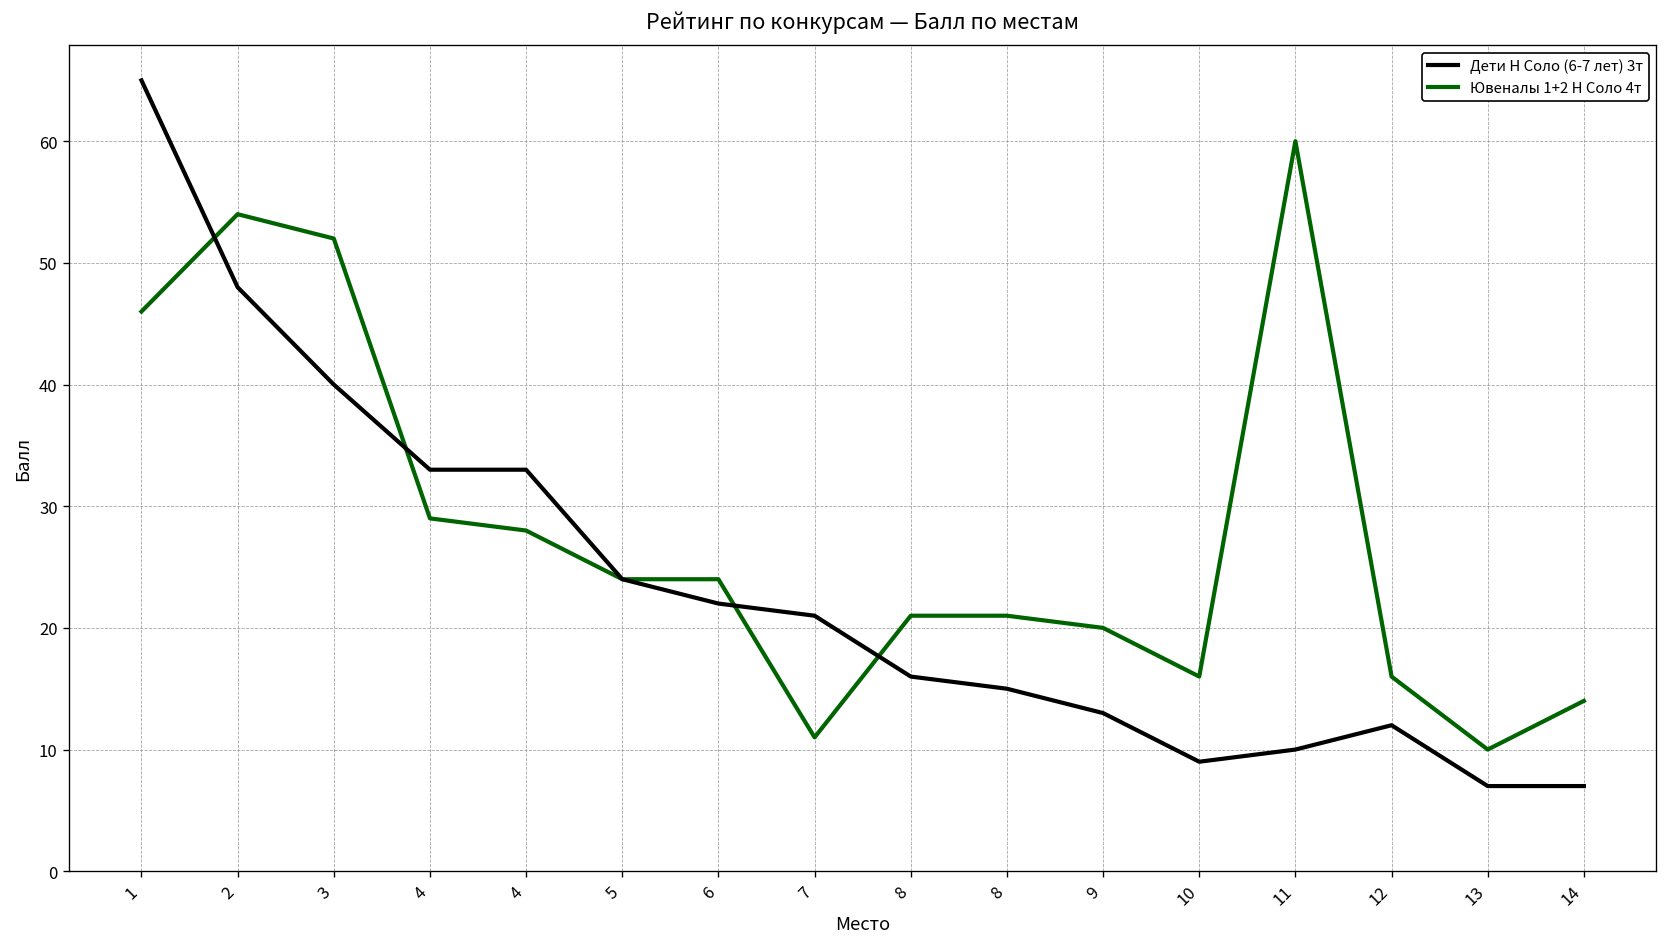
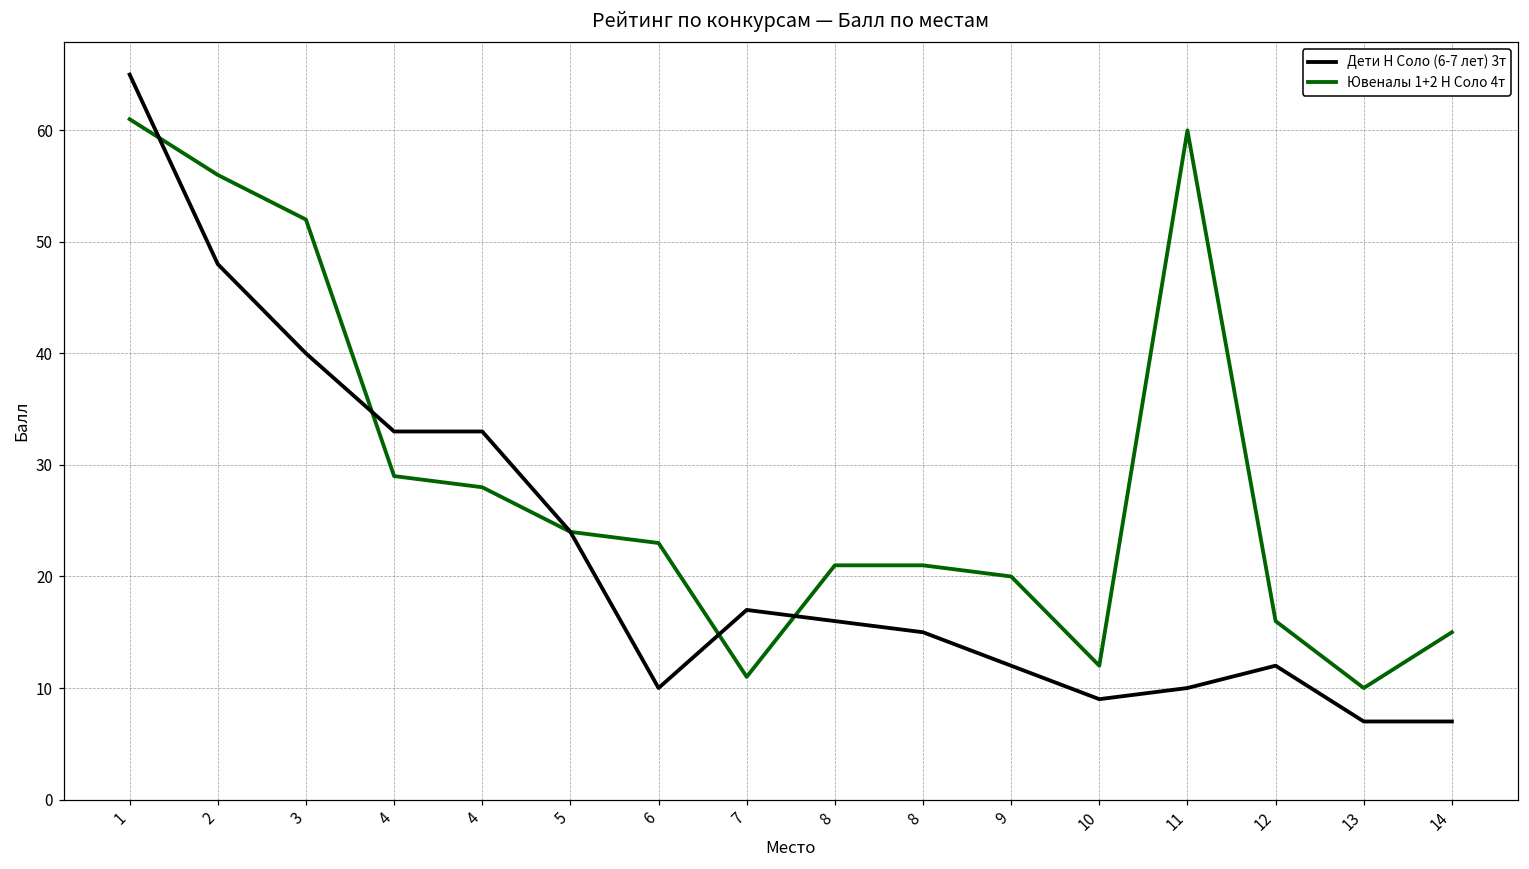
Ювеналы 1+2 Н Соло 4т, 1: 46 -> 61
Ювеналы 1+2 Н Соло 4т, 2: 54 -> 56
Дети Н Соло (6-7 лет) 3т, 6: 22 -> 10
Ювеналы 1+2 Н Соло 4т, 6: 24 -> 23
Дети Н Соло (6-7 лет) 3т, 7: 21 -> 17
Дети Н Соло (6-7 лет) 3т, 9: 13 -> 12
Ювеналы 1+2 Н Соло 4т, 10: 16 -> 12
Ювеналы 1+2 Н Соло 4т, 14: 14 -> 15
